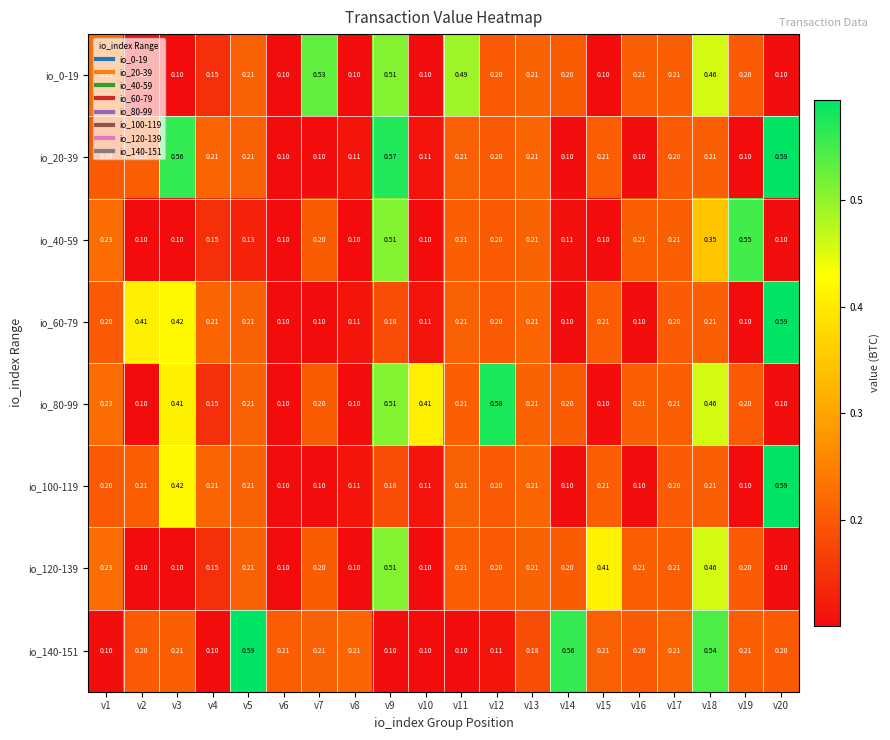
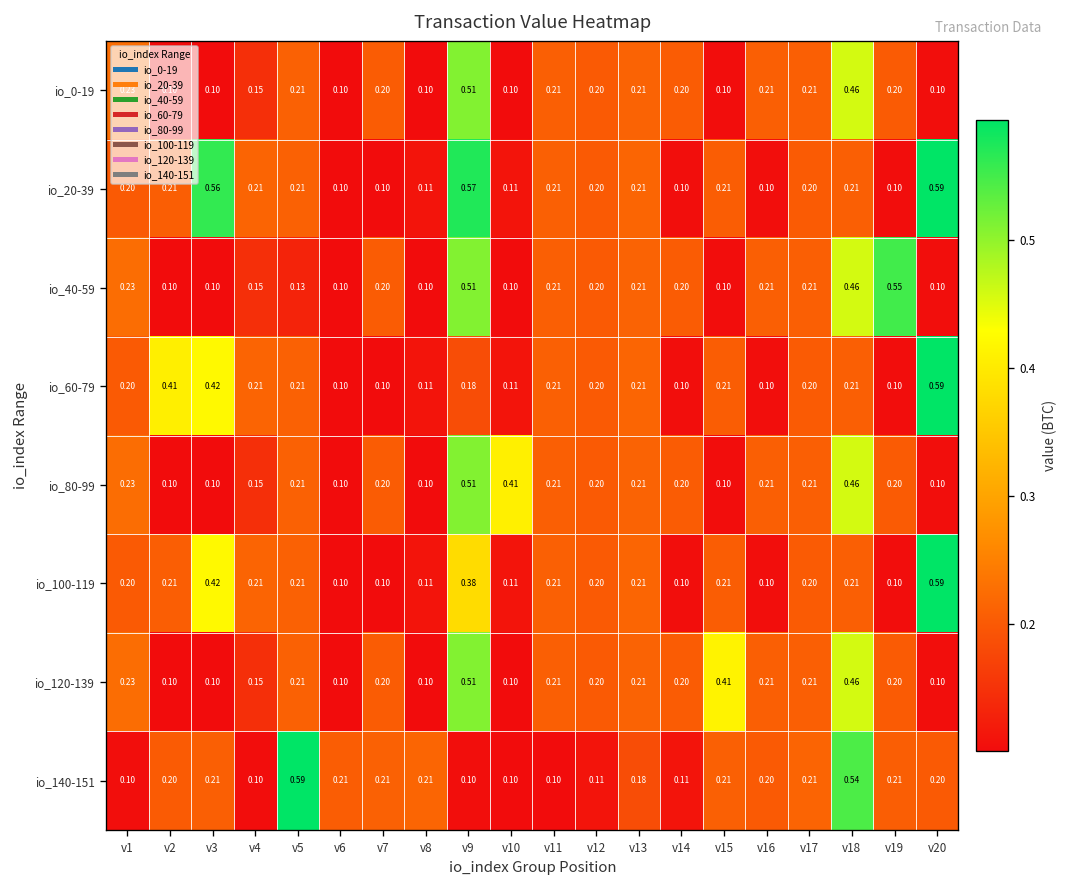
io_0-19, v7: 0.53 -> 0.20
io_0-19, v11: 0.49 -> 0.21
io_40-59, v14: 0.11 -> 0.20
io_40-59, v18: 0.35 -> 0.46
io_80-99, v3: 0.41 -> 0.10
io_80-99, v12: 0.58 -> 0.20
io_100-119, v9: 0.18 -> 0.38
io_140-151, v14: 0.56 -> 0.11
